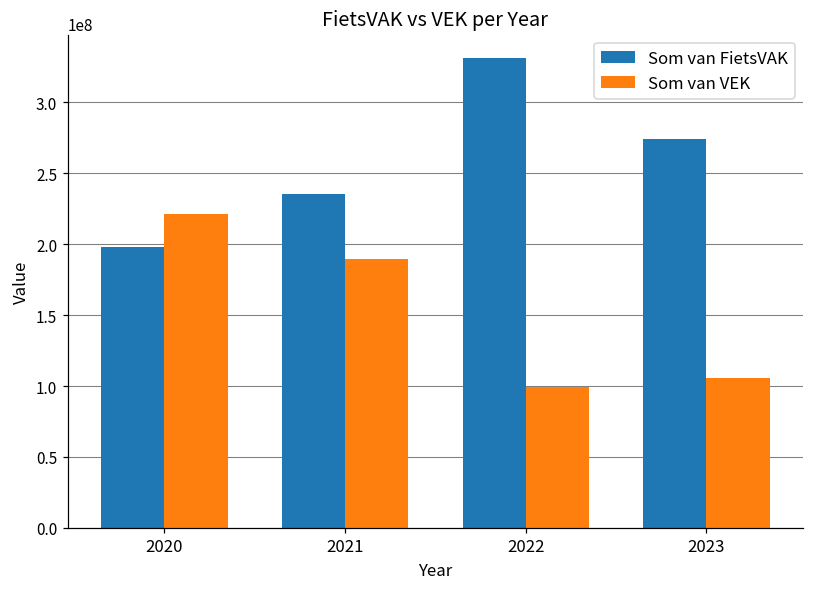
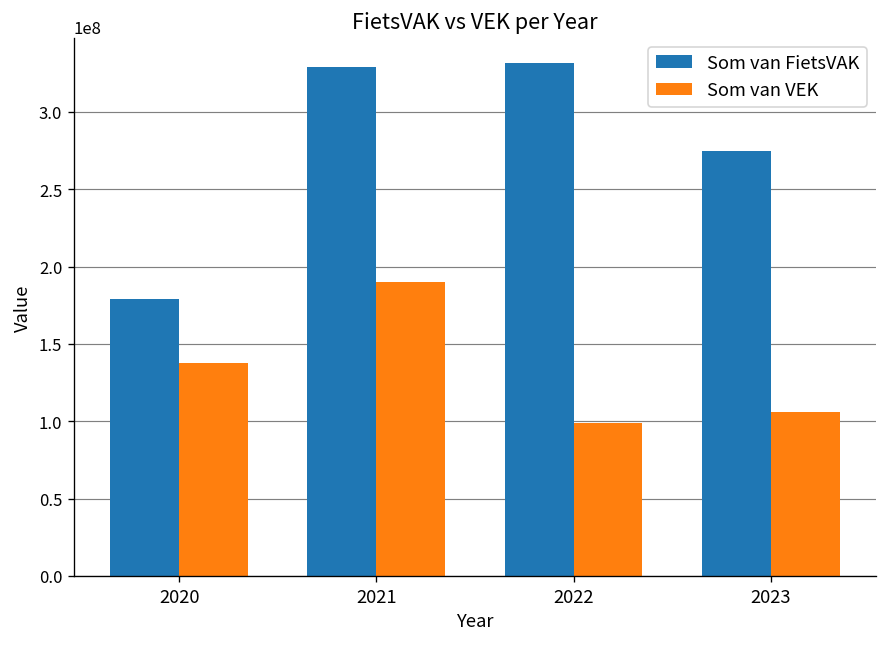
Som van FietsVAK, 2020: 198000000 -> 179000000
Som van VEK, 2020: 222000000 -> 138000000
Som van FietsVAK, 2021: 235000000 -> 329000000
